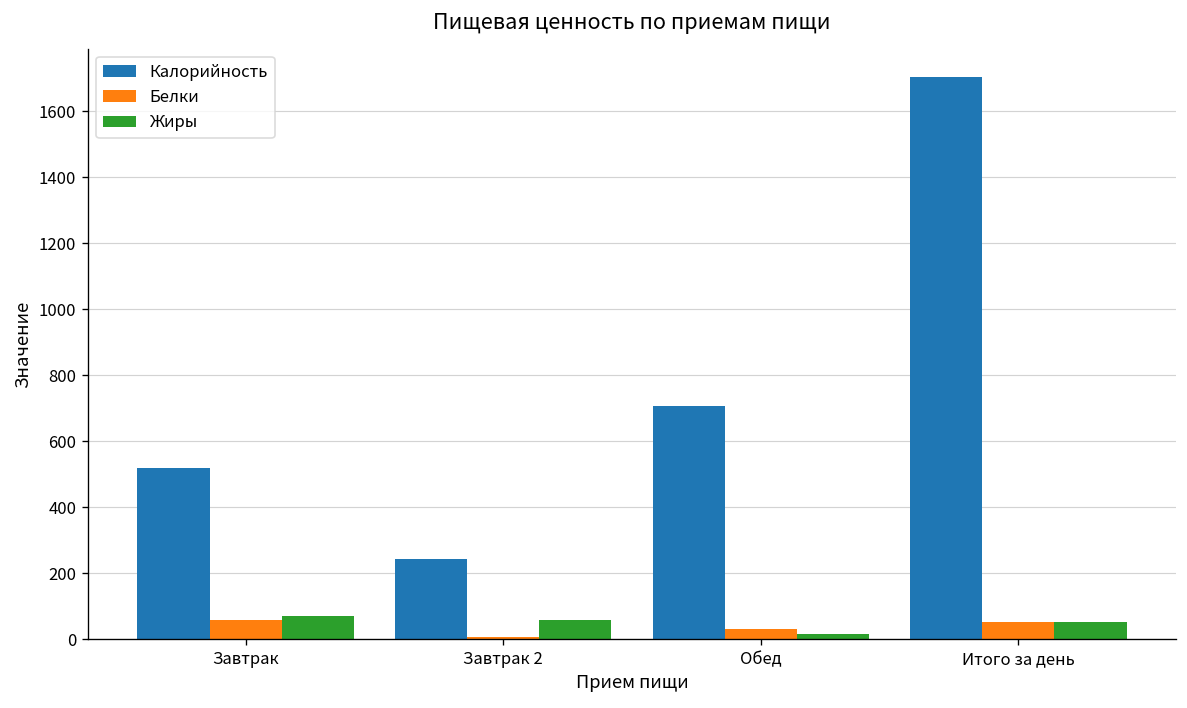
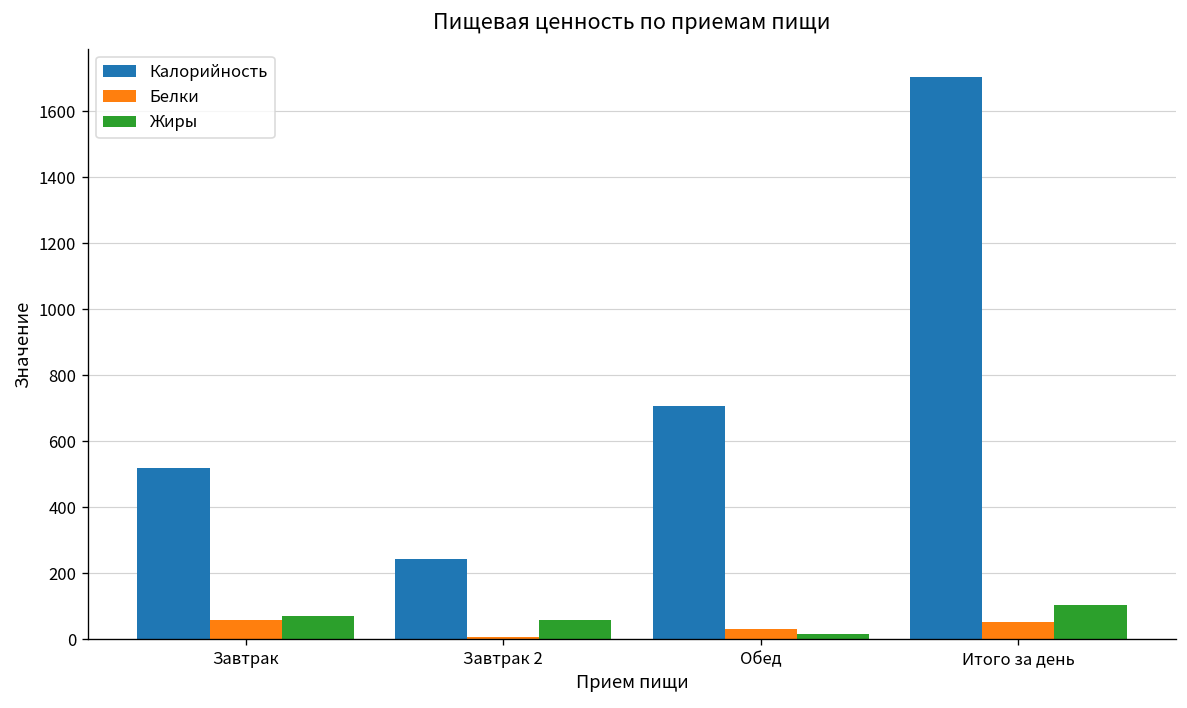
Жиры, Итого за день: 50 -> 100
